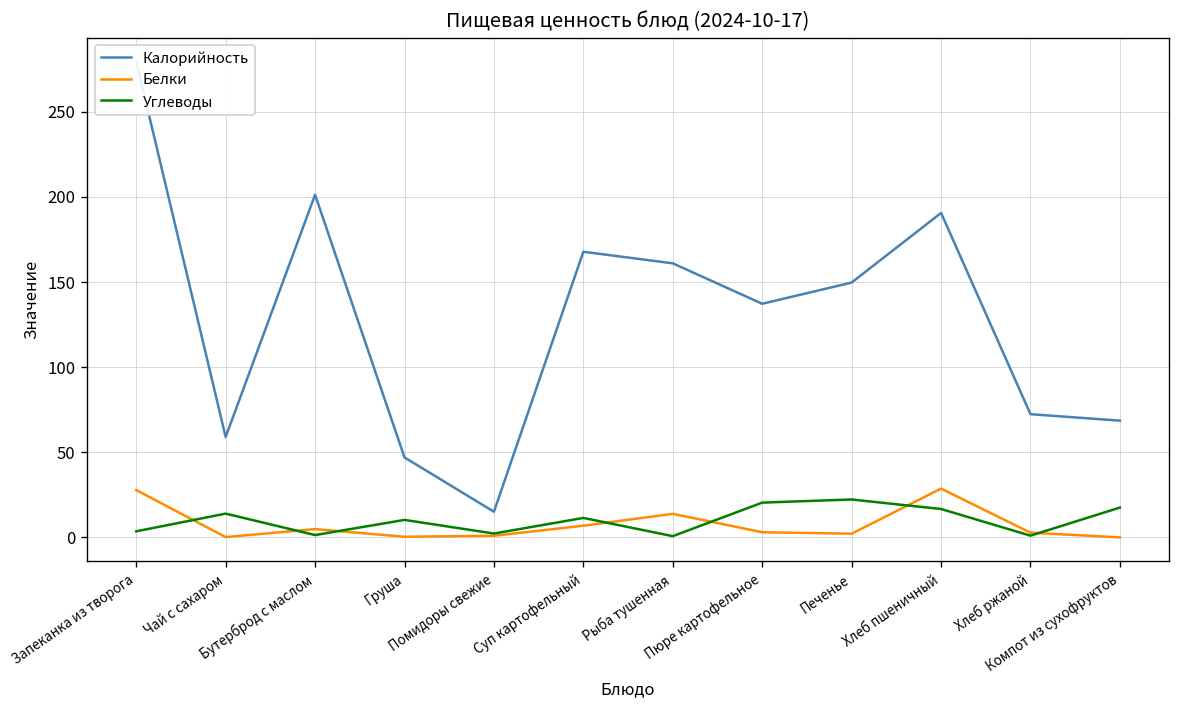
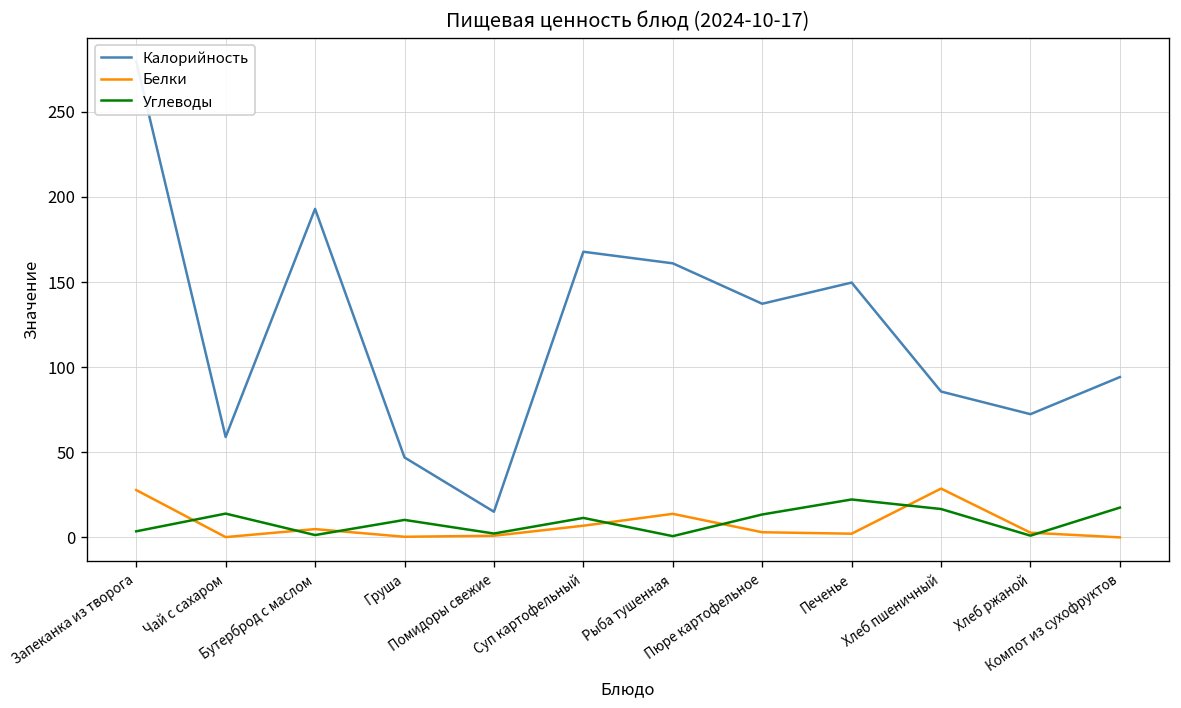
Калорийность, Бутерброд с маслом: 201 -> 193
Углеводы, Пюре картофельное: 20 -> 13
Калорийность, Хлеб пшеничный: 191 -> 86
Калорийность, Компот из сухофруктов: 69 -> 94
